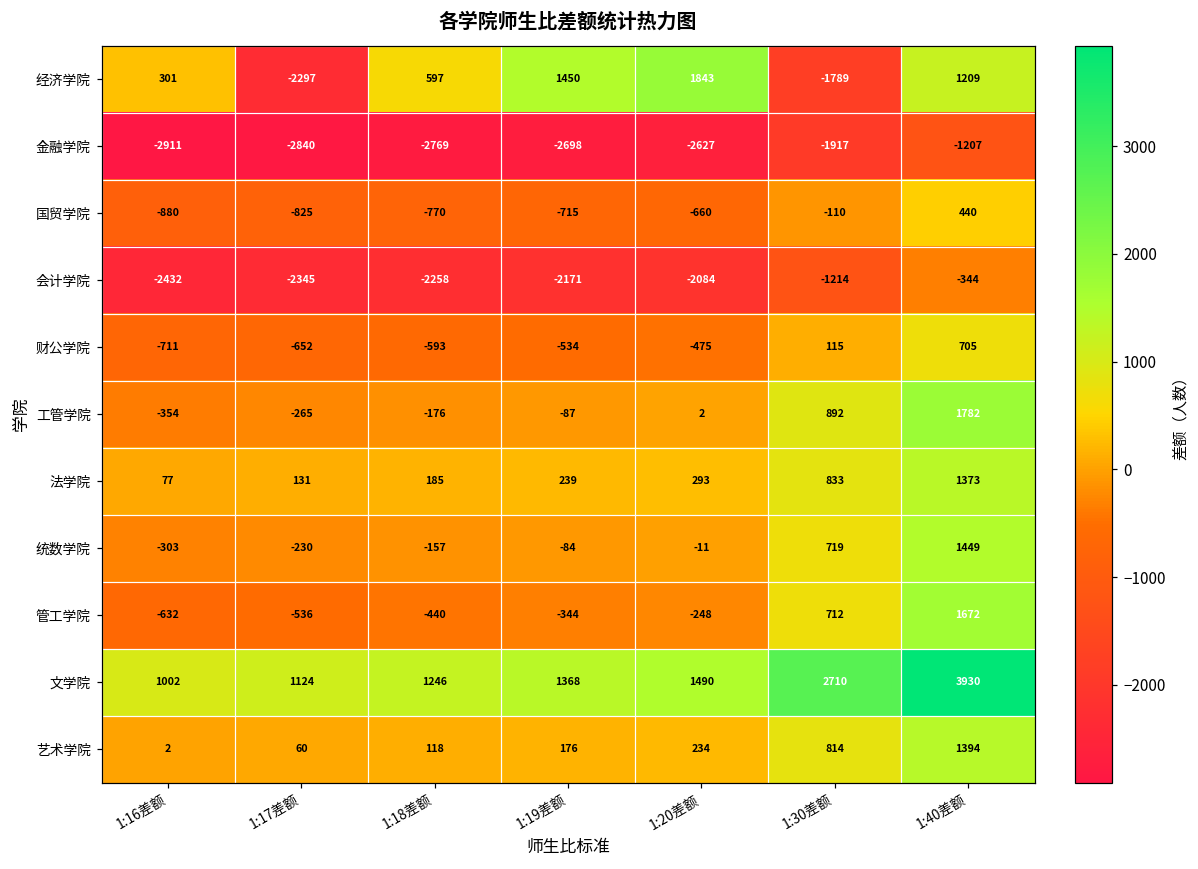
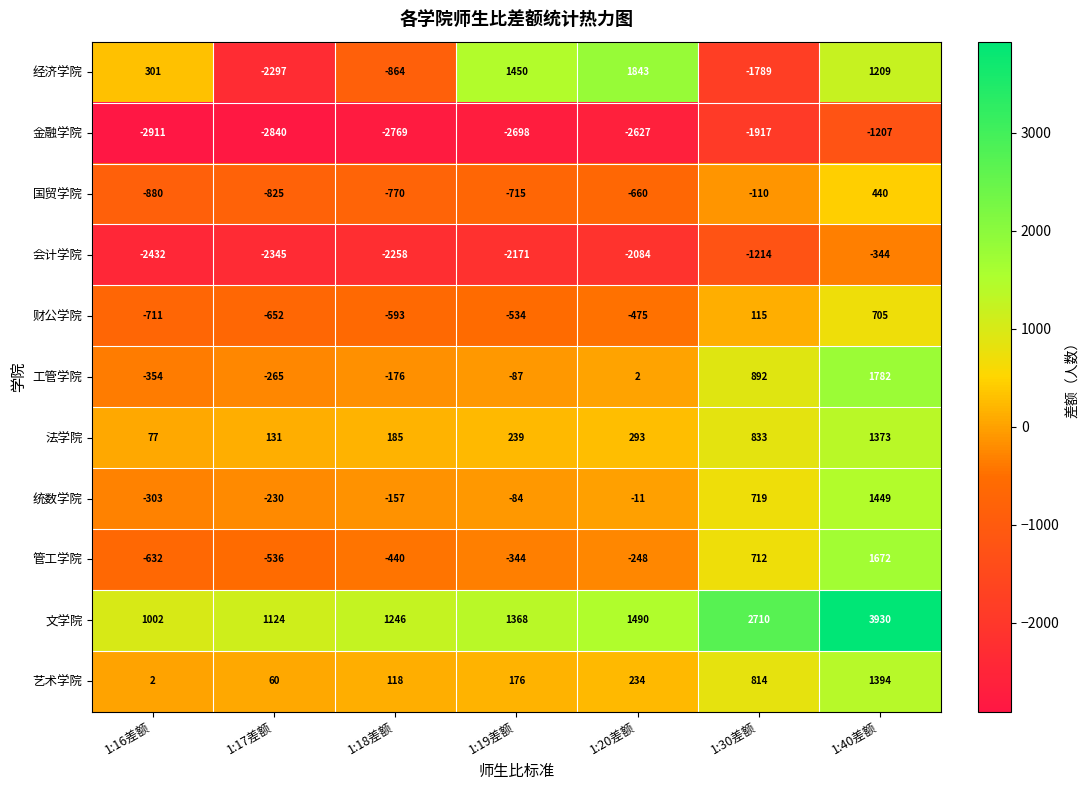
经济学院, 1:18差额: 597 -> -864
